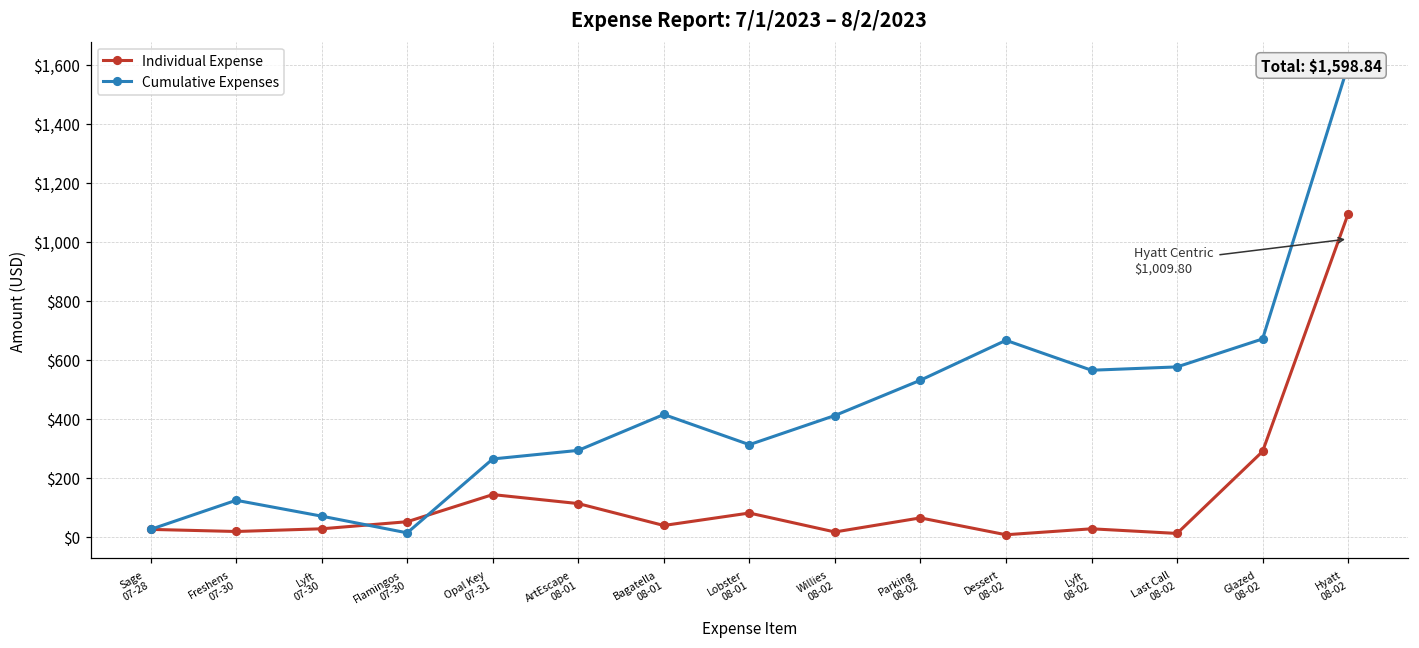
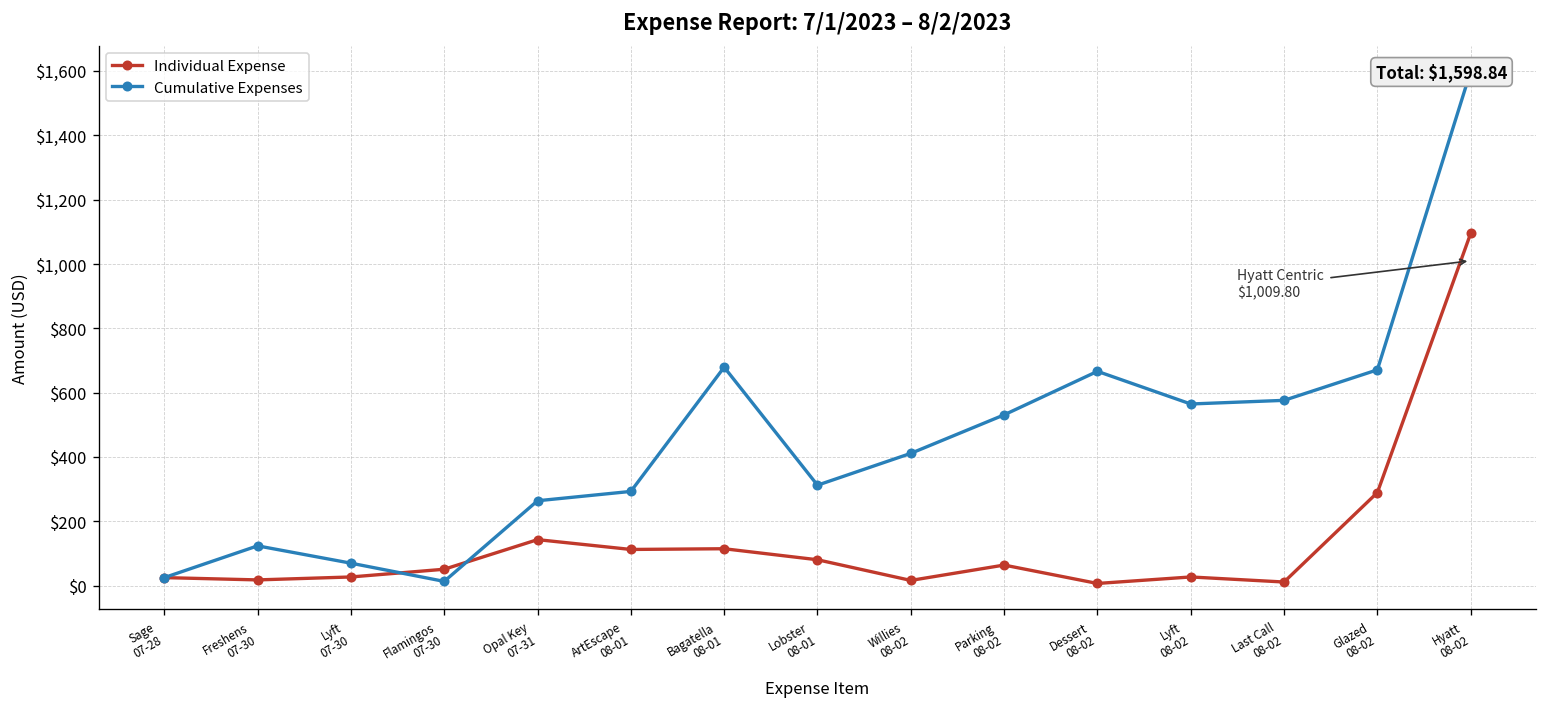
Individual Expense, Bagatella 08-01: $40 -> $110
Cumulative Expenses, Bagatella 08-01: $410 -> $680
